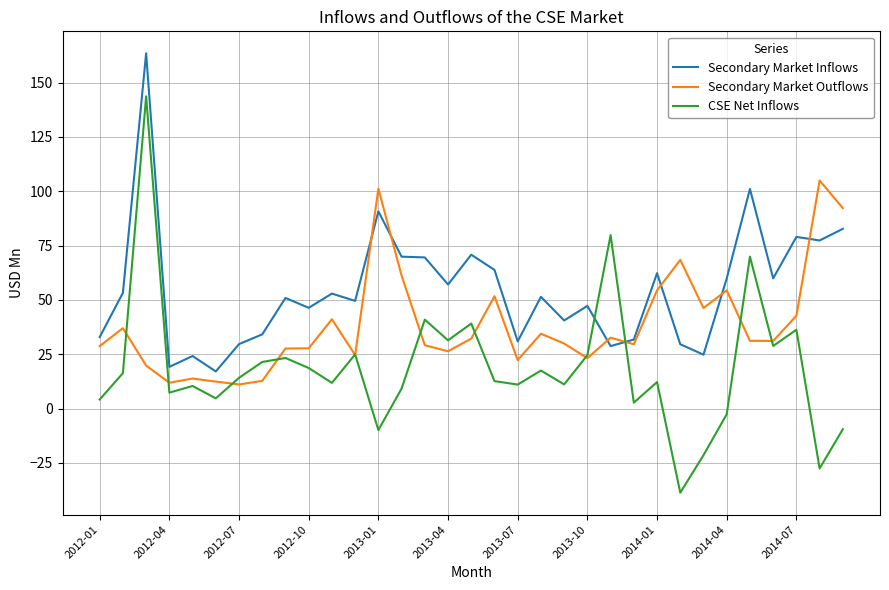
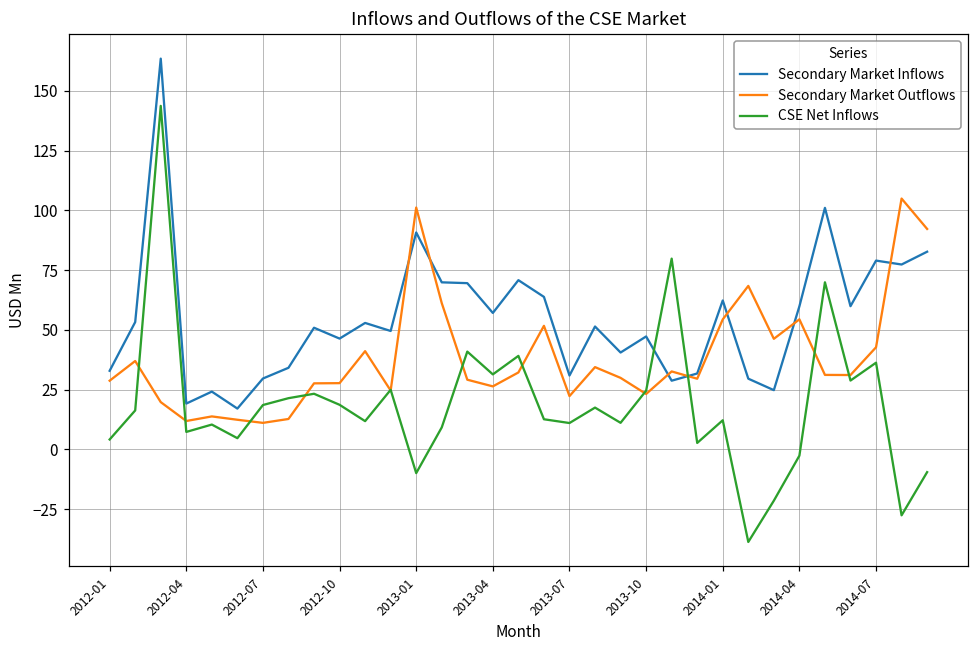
CSE Net Inflows, 2012-07: 14 -> 19
